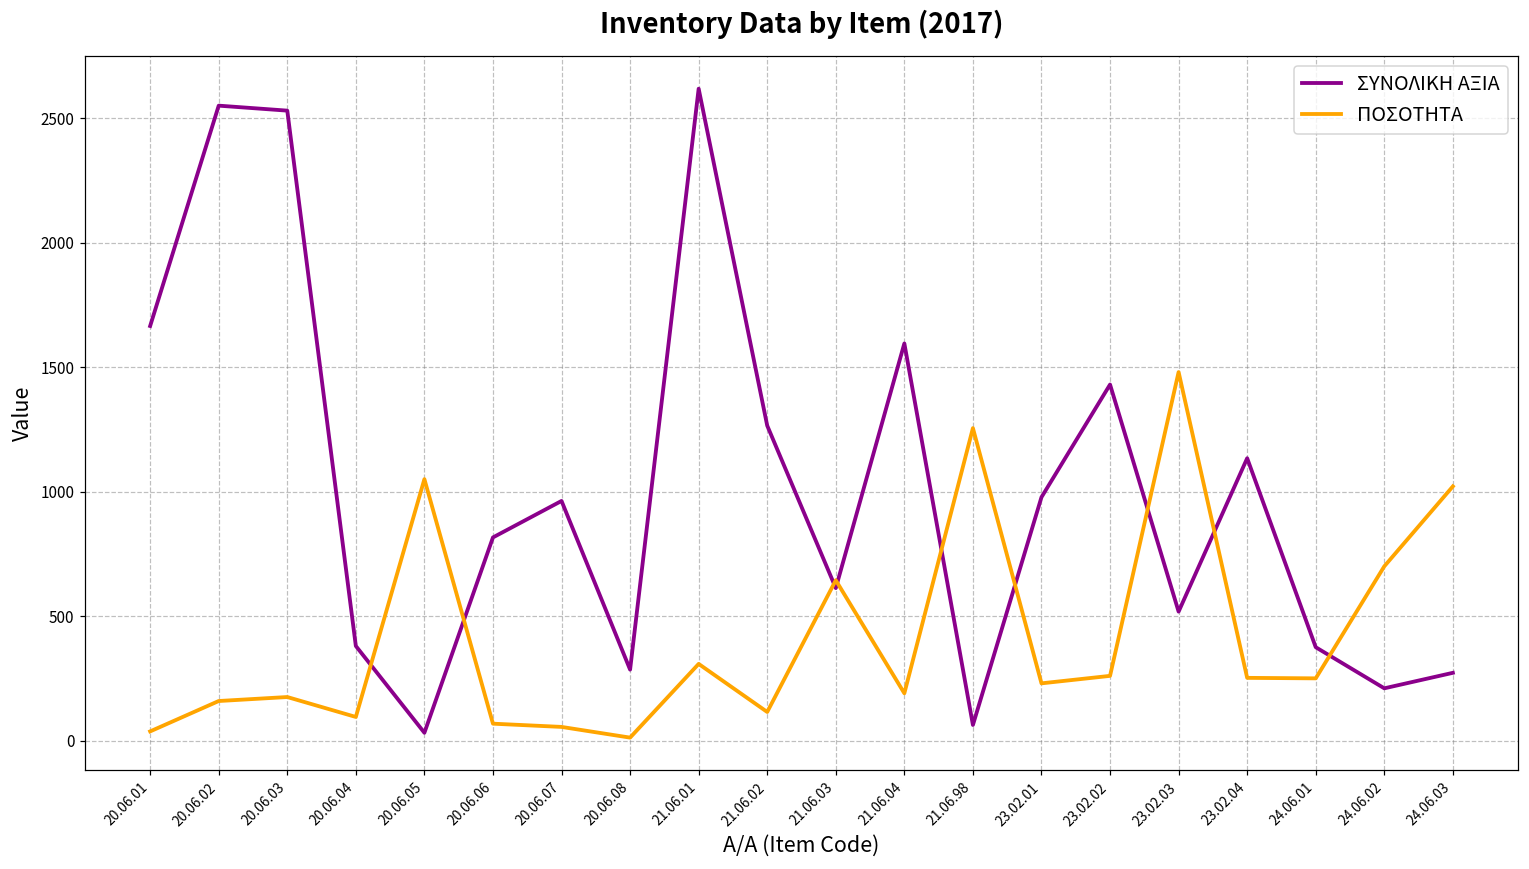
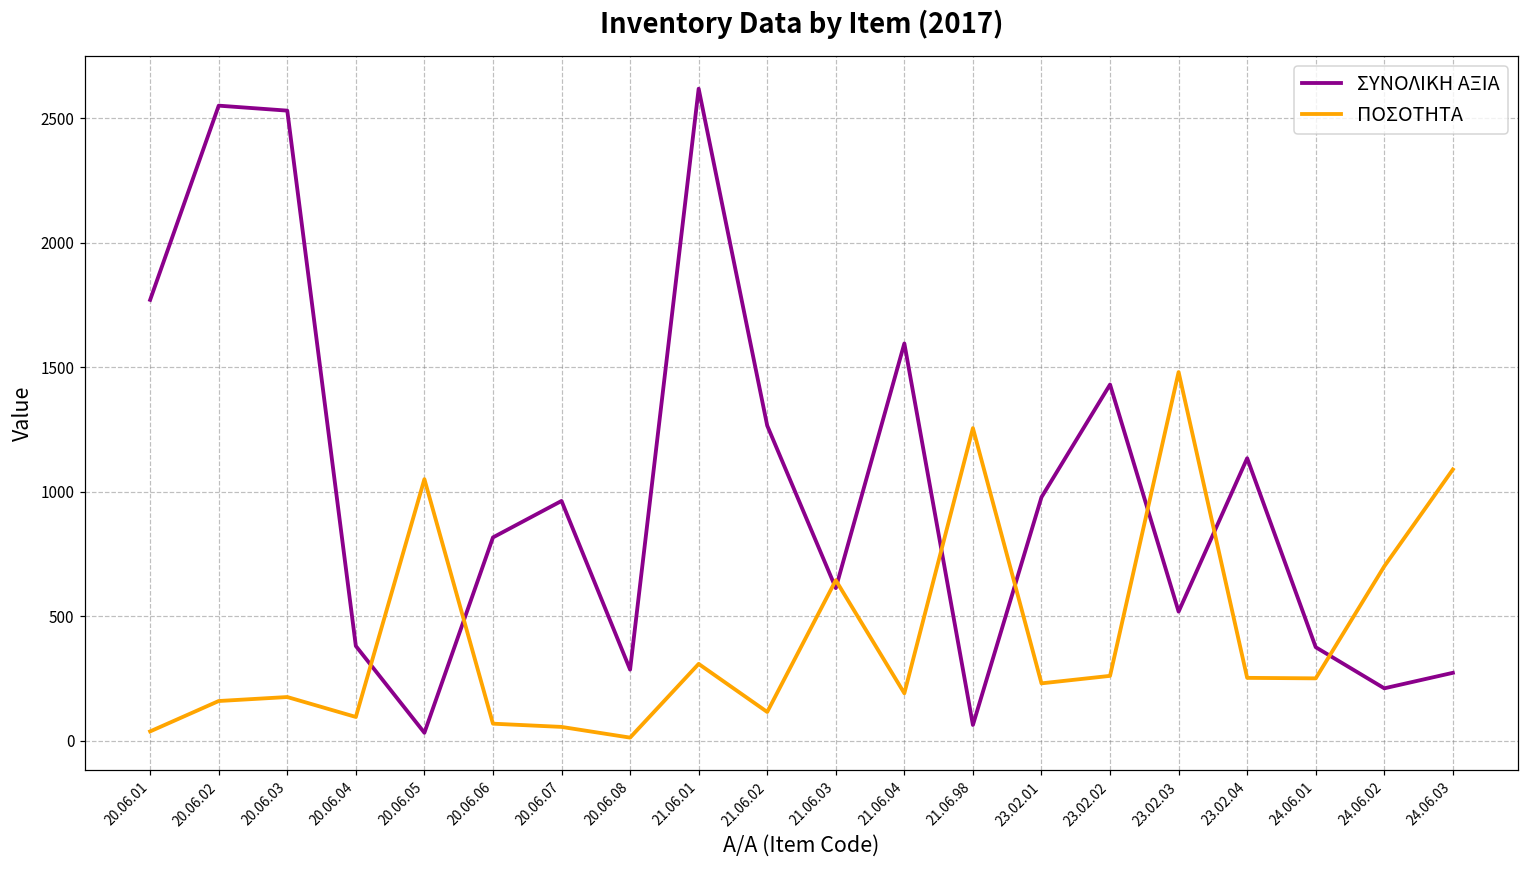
ΣΥΝΟΛΙΚΗ ΑΞΙΑ, 20.06.01: 1670 -> 1770
ΠΟΣΟΤΗΤΑ, 24.06.03: 1020 -> 1090
